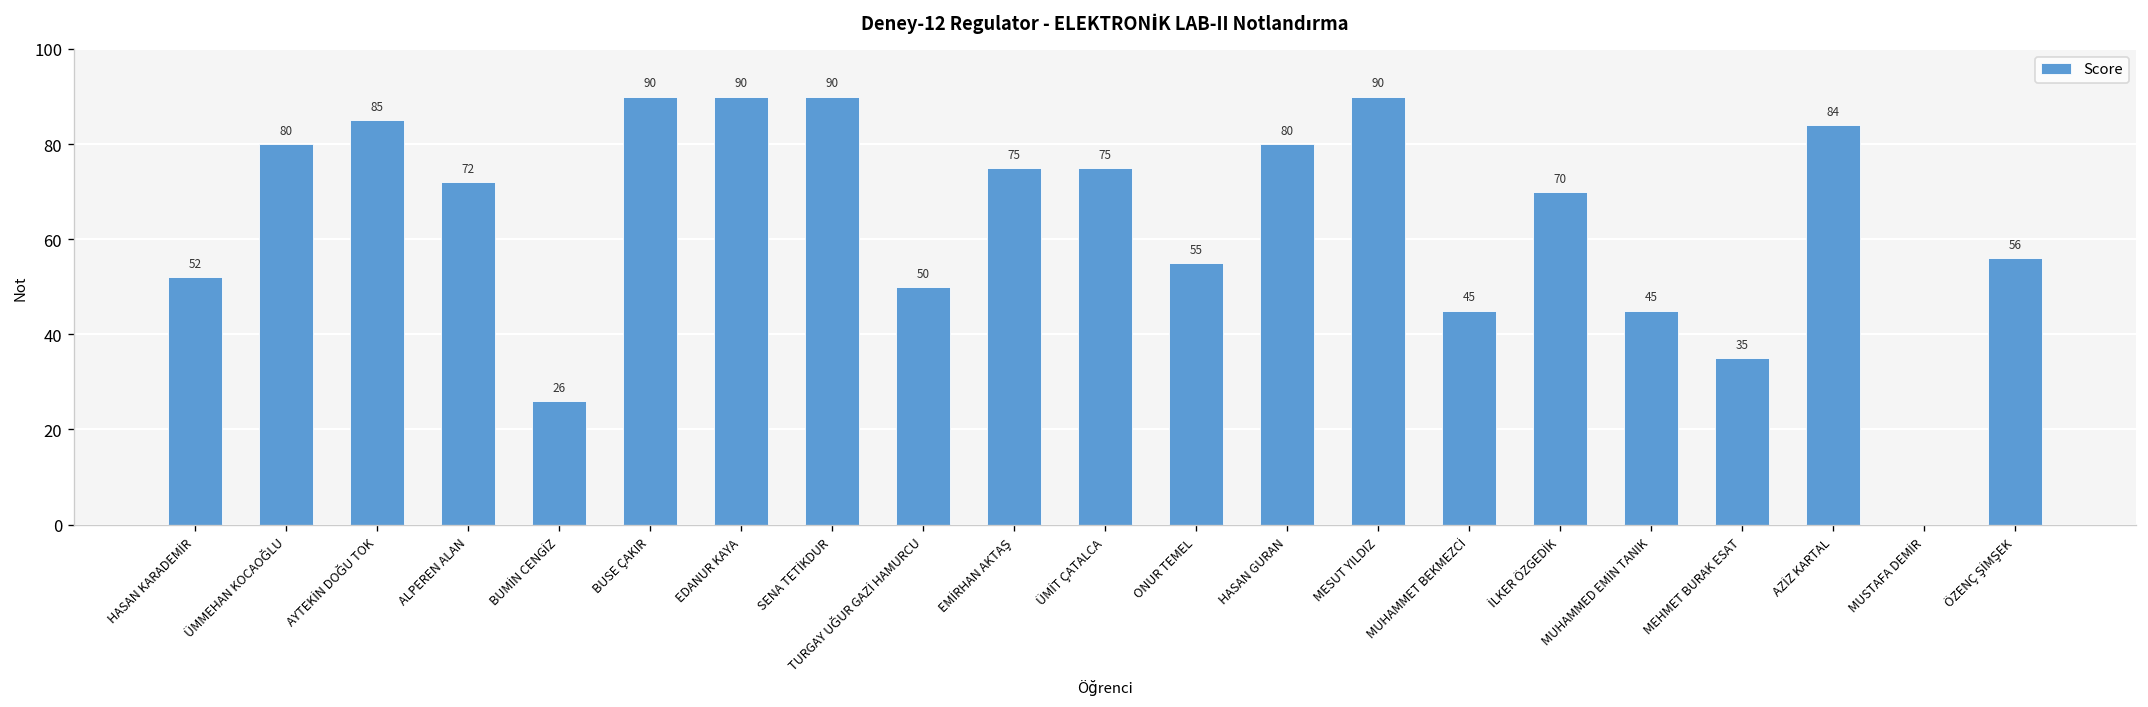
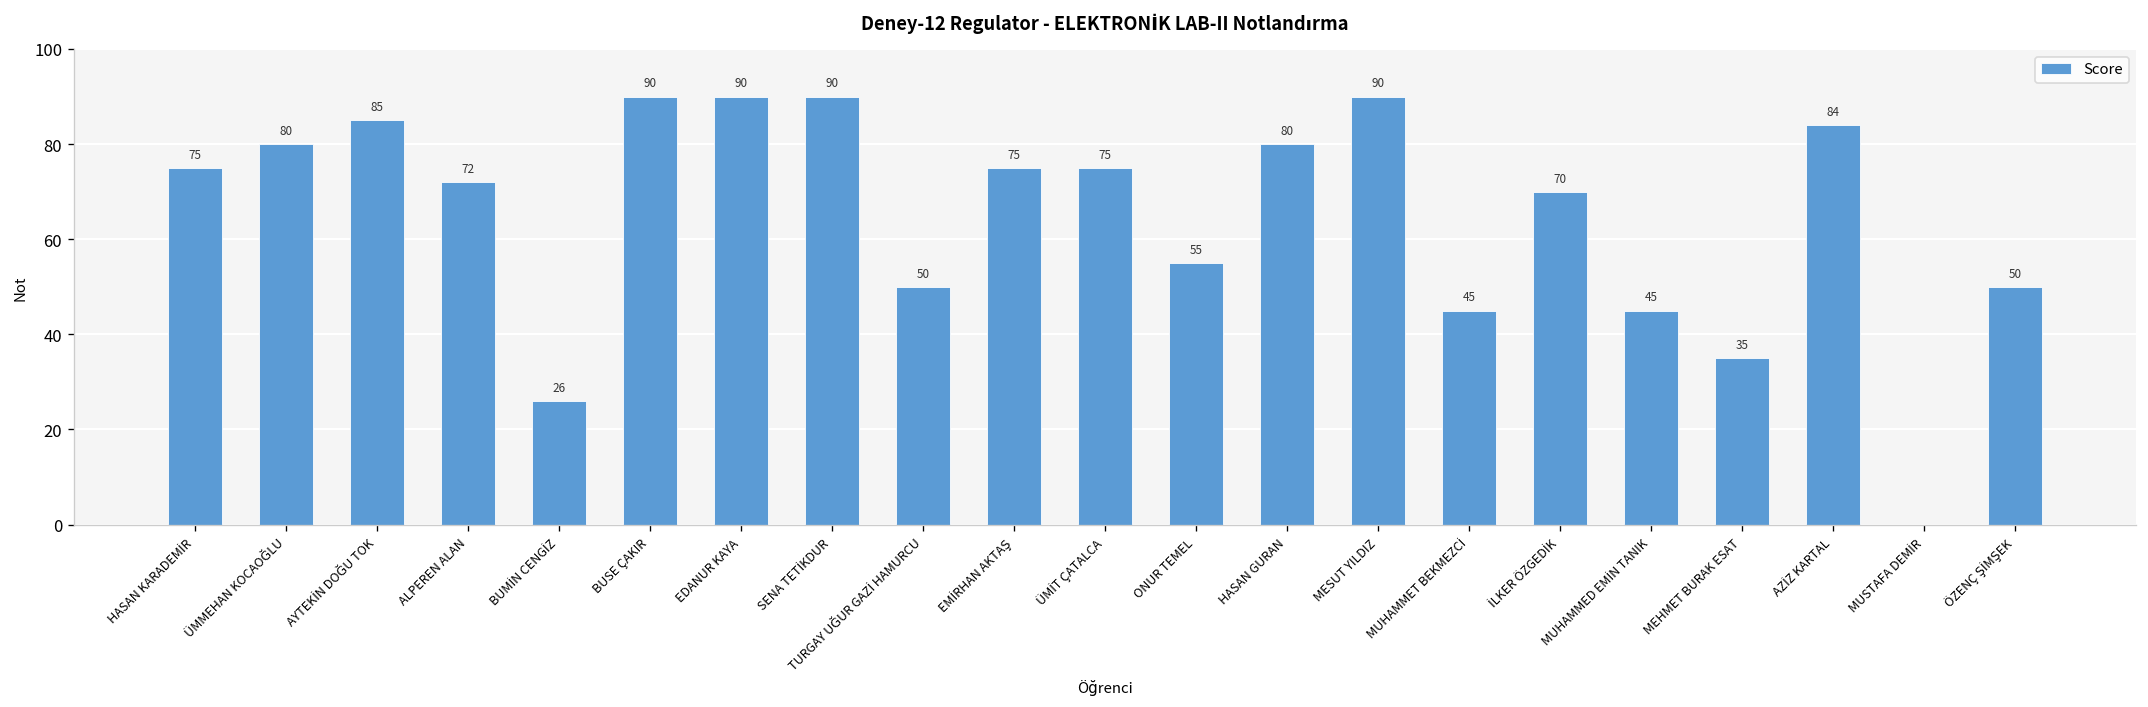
HASAN KARADEMİR: 52 -> 75
ÖZENÇ ŞİMŞEK: 56 -> 50
